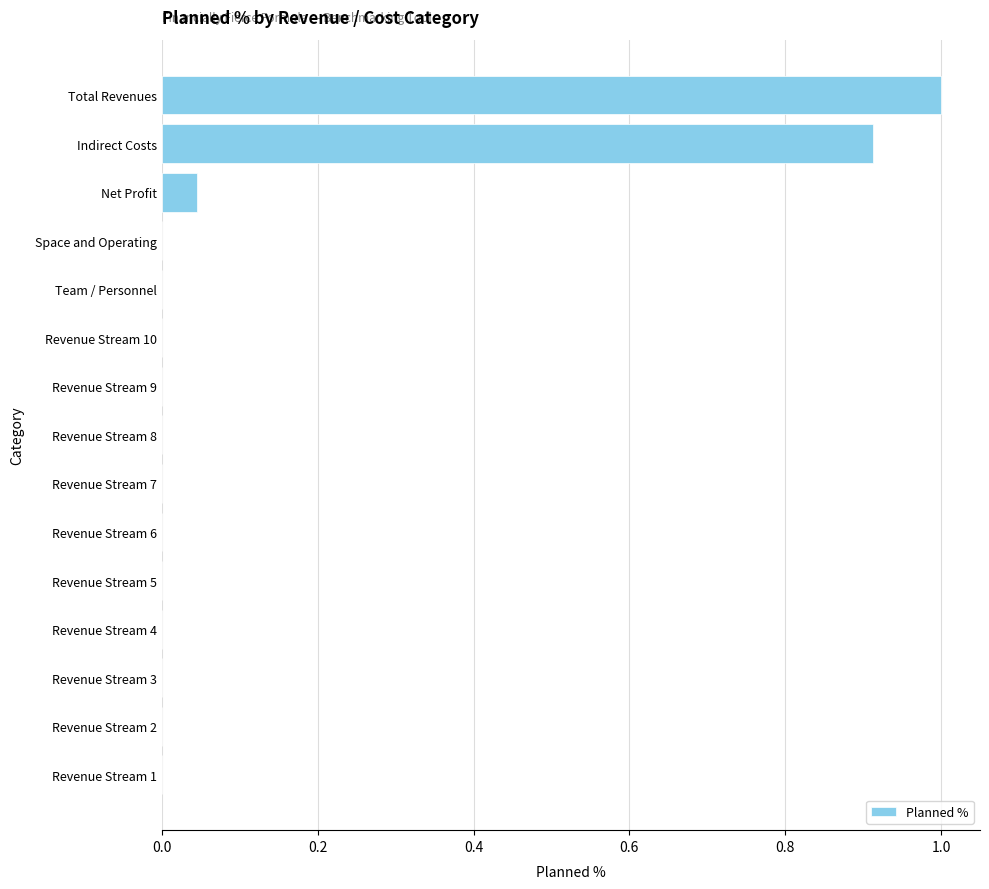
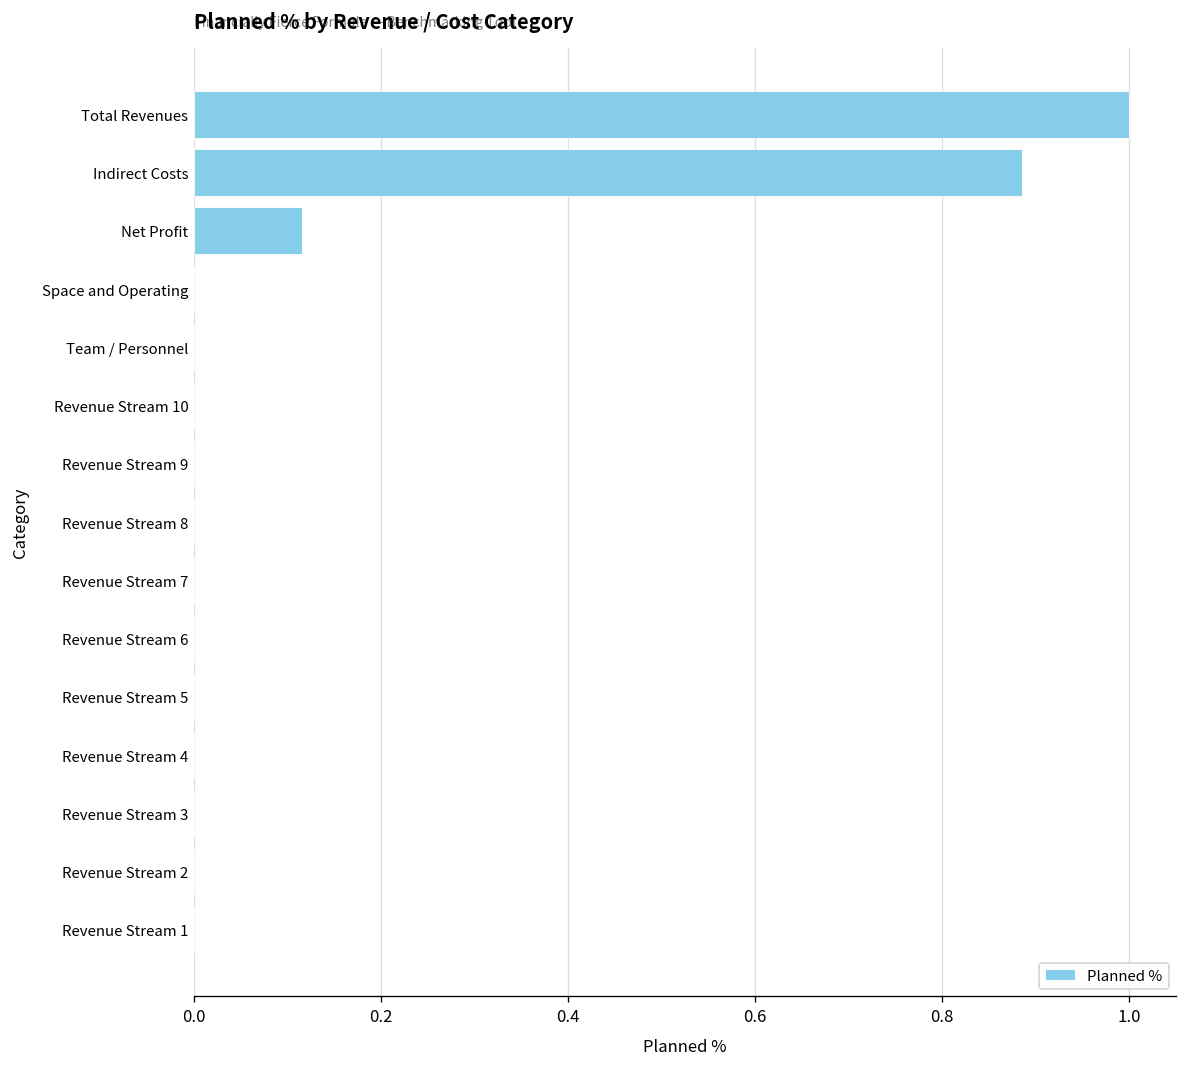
Indirect Costs: 0.91 -> 0.89
Net Profit: 0.05 -> 0.12
